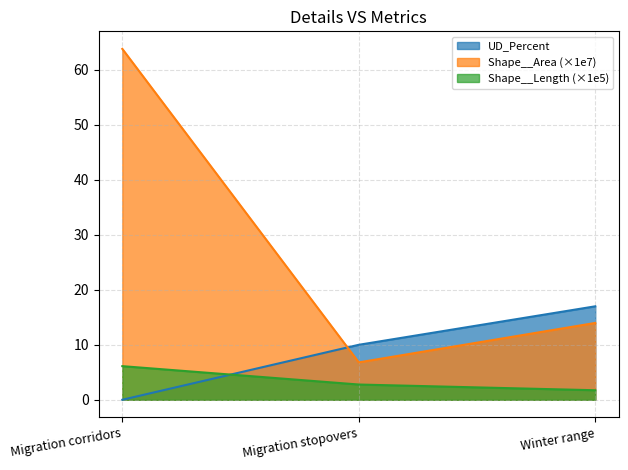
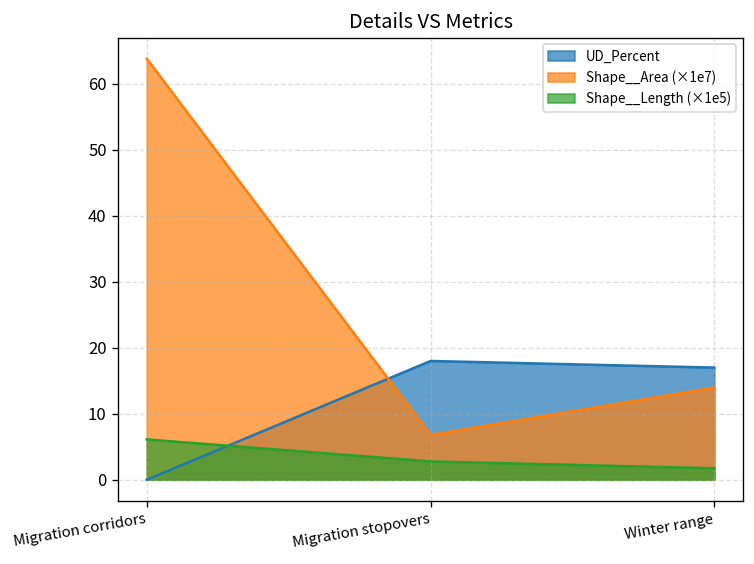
UD_Percent, Migration stopovers: 10 -> 18
